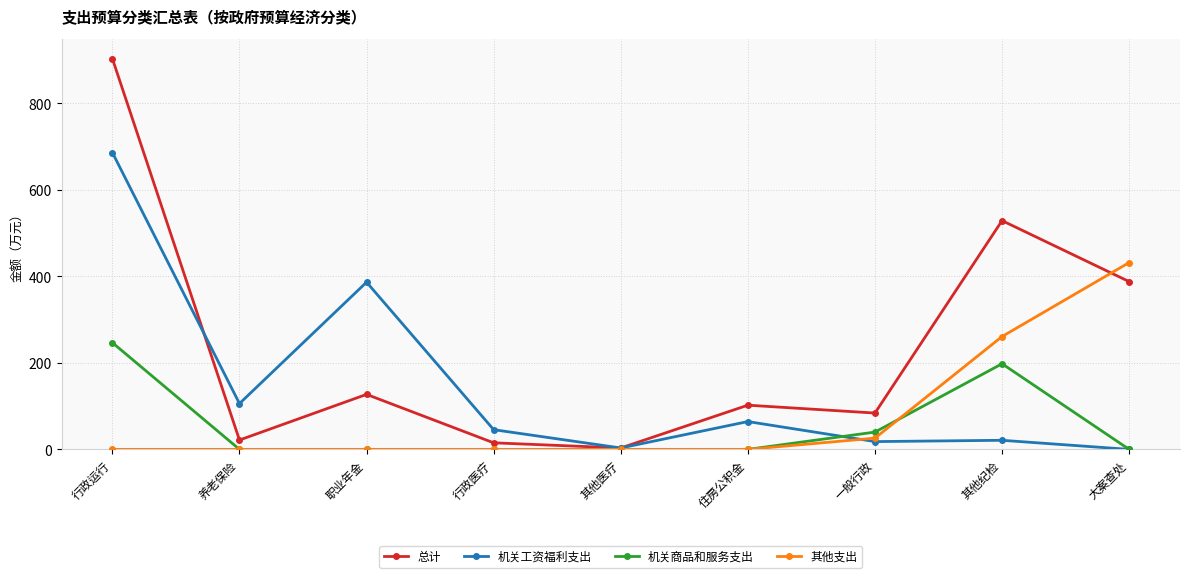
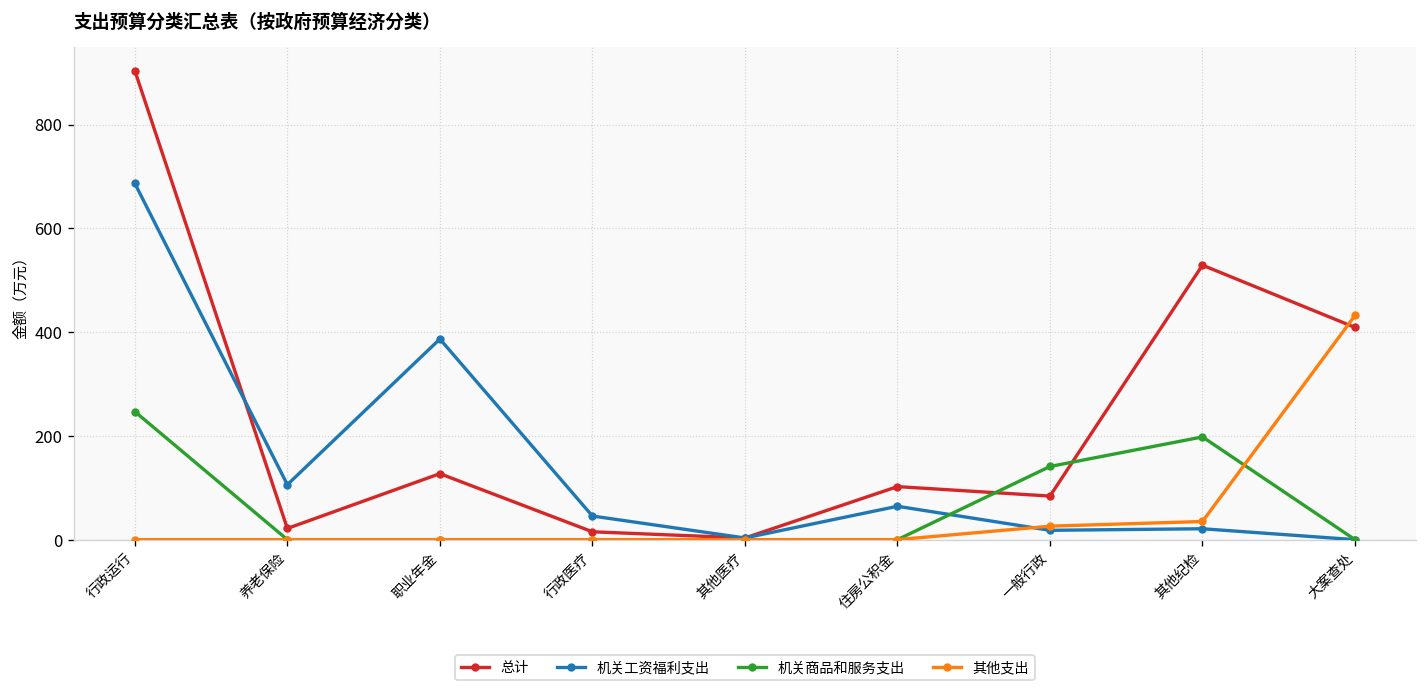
机关商品和服务支出, 一般行政: 40 -> 140
其他支出, 其他纪检: 260 -> 40
总计, 大案查处: 390 -> 410
